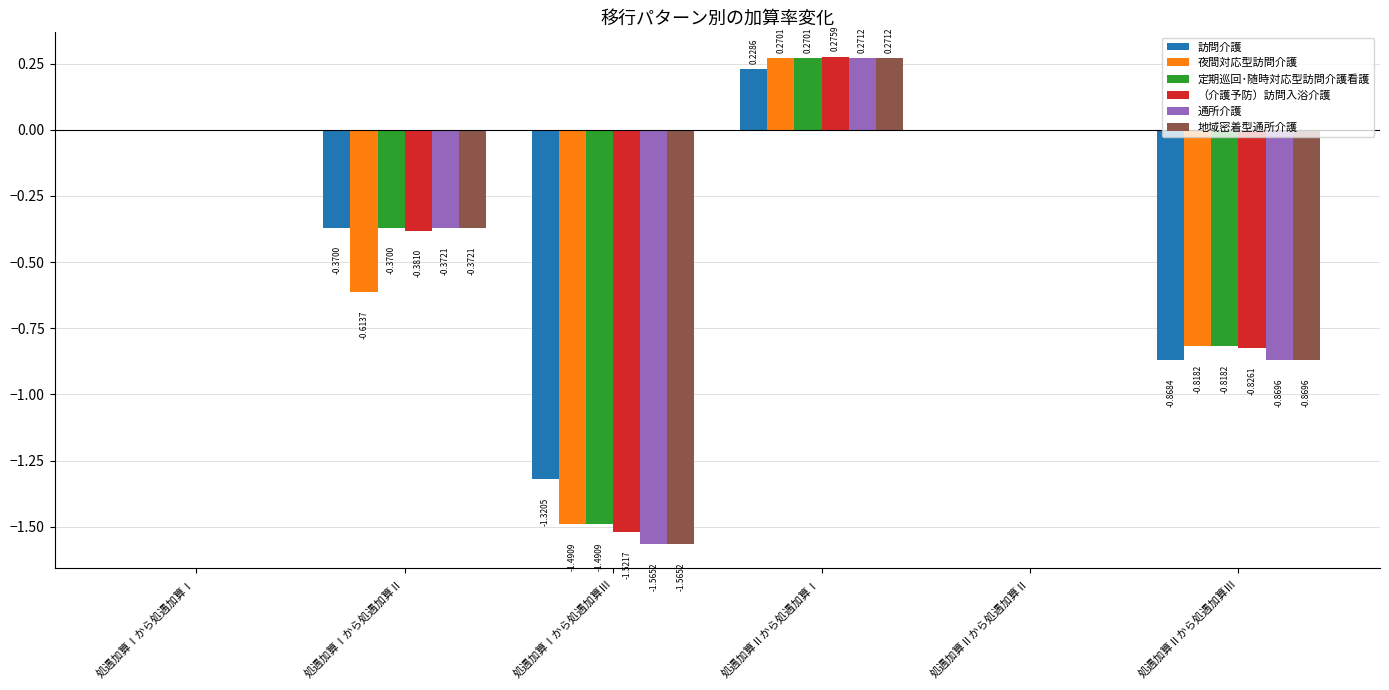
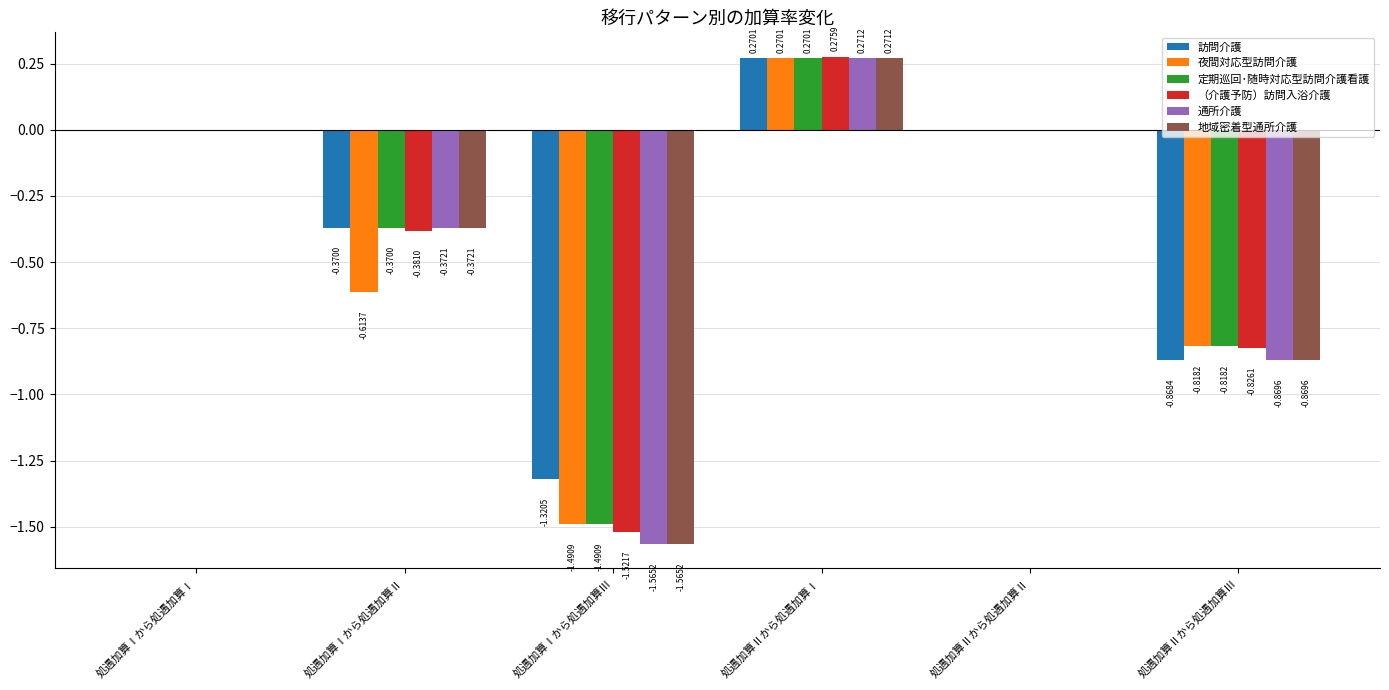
訪問介護, 処遇加算Ⅱから処遇加算Ⅰ: 0.2286 -> 0.2701
